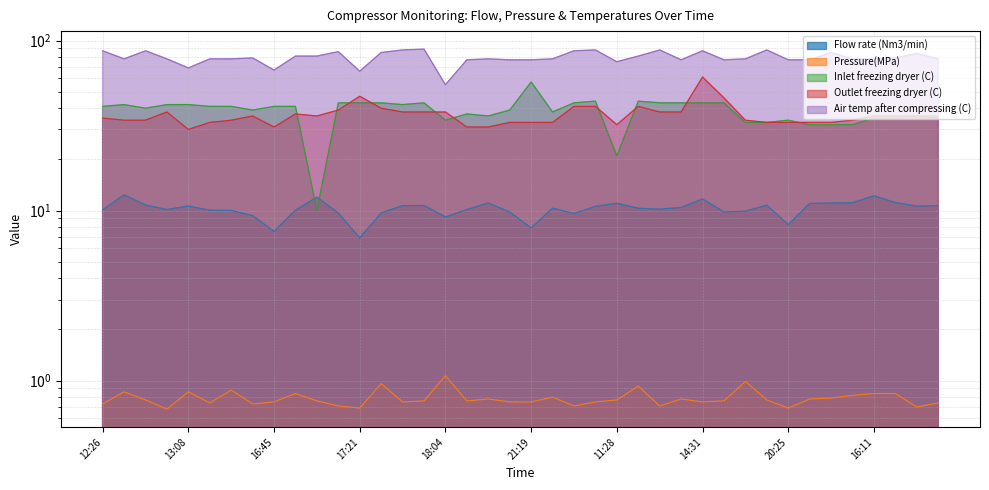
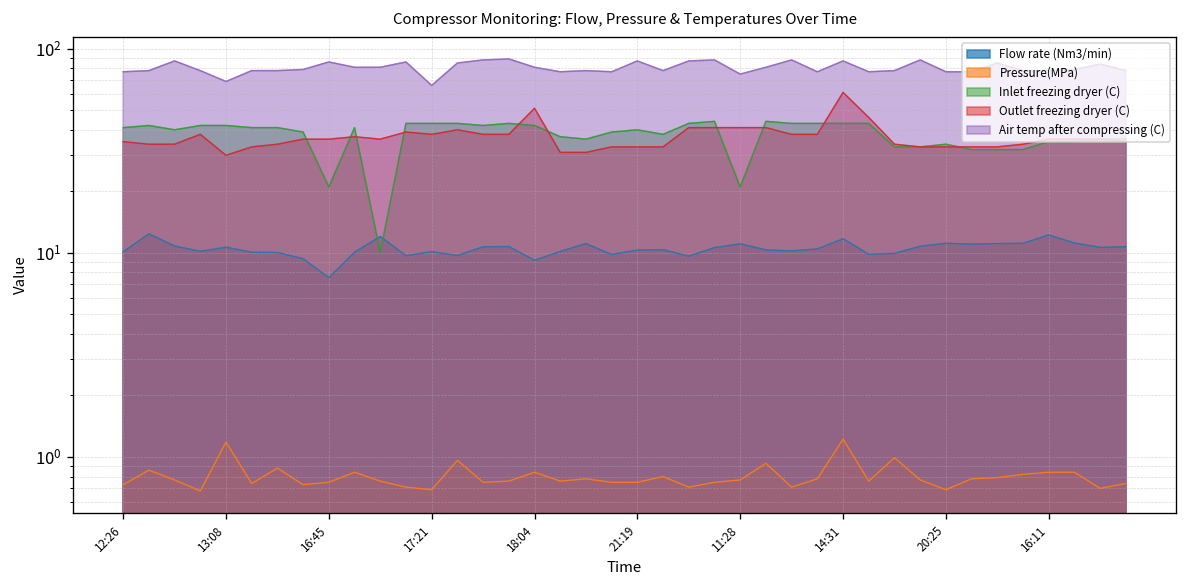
Air temp after compressing (C), 12:26: 90 -> 80
Pressure(MPa), 13:08: 0.9 -> 1.2
Inlet freezing dryer (C), 16:45: 41 -> 21
Outlet freezing dryer (C), 16:45: 31 -> 36
Air temp after compressing (C), 16:45: 67 -> 90
Flow rate (Nm3/min), 17:21: 6.9 -> 10
Outlet freezing dryer (C), 17:21: 47 -> 38
Pressure(MPa), 18:04: 1.1 -> 0.8
Inlet freezing dryer (C), 18:04: 34 -> 42
Outlet freezing dryer (C), 18:04: 38 -> 51
Air temp after compressing (C), 18:04: 55 -> 80
Flow rate (Nm3/min), 21:19: 8 -> 10
Inlet freezing dryer (C), 21:19: 57 -> 40
Air temp after compressing (C), 21:19: 80 -> 90
Outlet freezing dryer (C), 11:28: 32 -> 41
Pressure(MPa), 14:31: 0.8 -> 1.2
Flow rate (Nm3/min), 20:25: 8 -> 11
